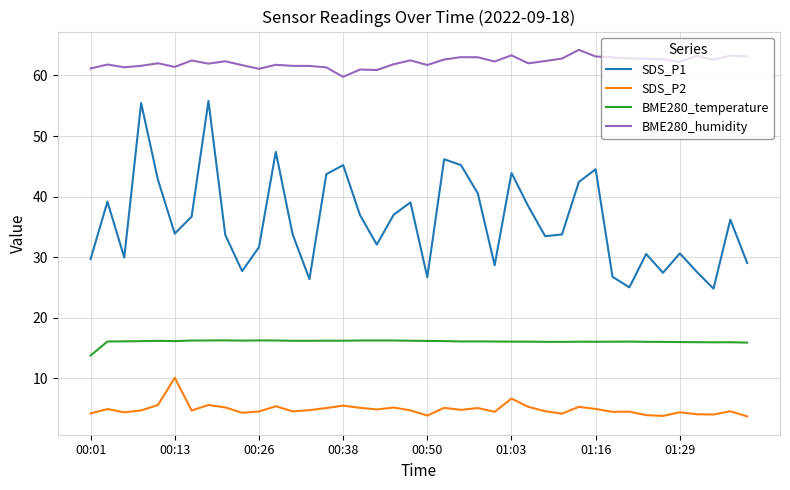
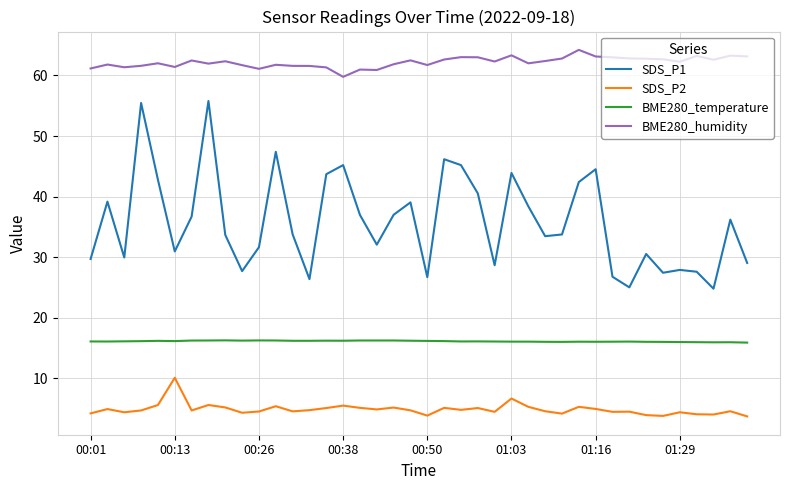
BME280_temperature, 00:01: 14 -> 16
SDS_P1, 00:13: 34 -> 31
SDS_P1, 01:29: 31 -> 28
